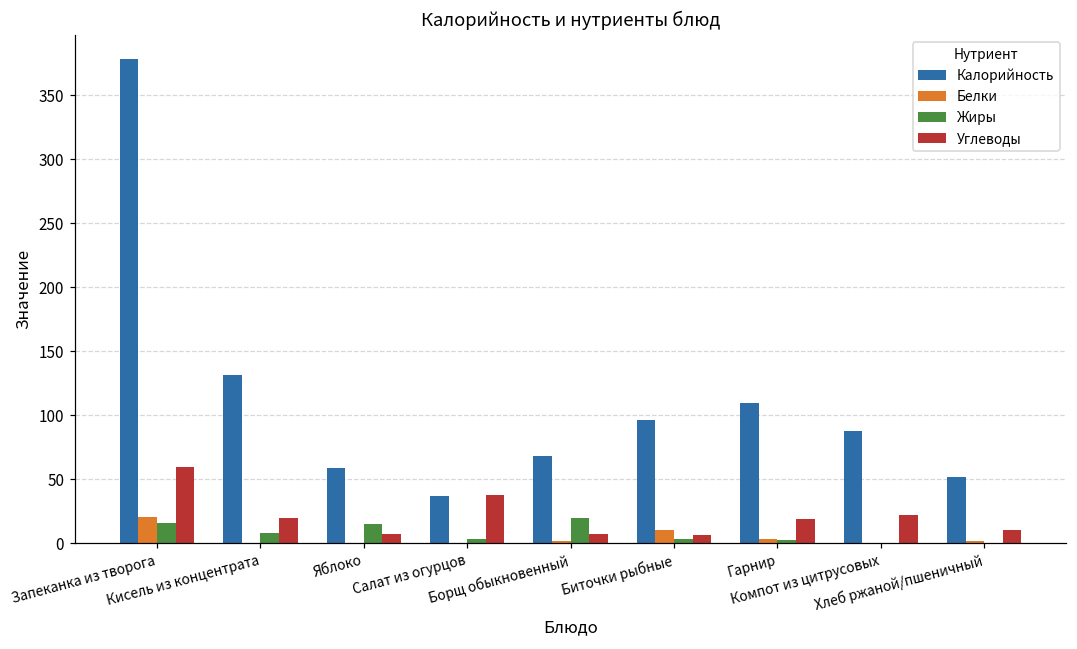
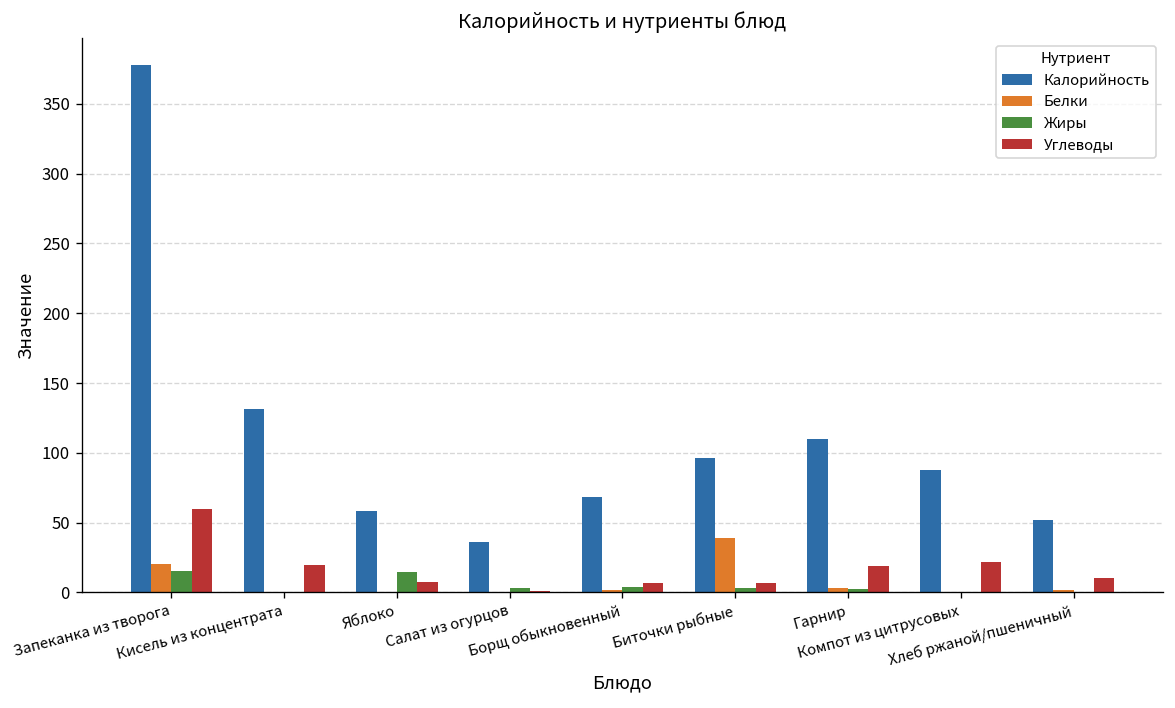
Жиры, Кисель из концентрата: 8 -> 0
Углеводы, Салат из огурцов: 38 -> 1
Жиры, Борщ обыкновенный: 19 -> 4
Белки, Биточки рыбные: 10 -> 39
